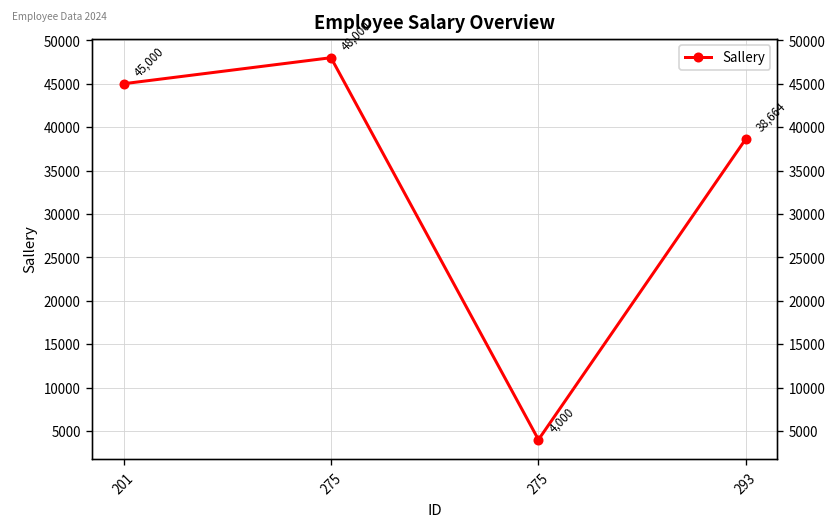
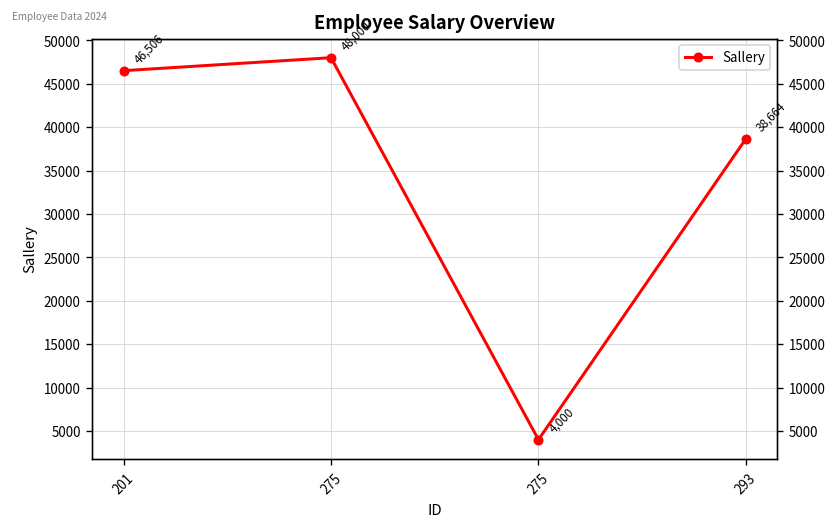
201: 45,000 -> 46,506
